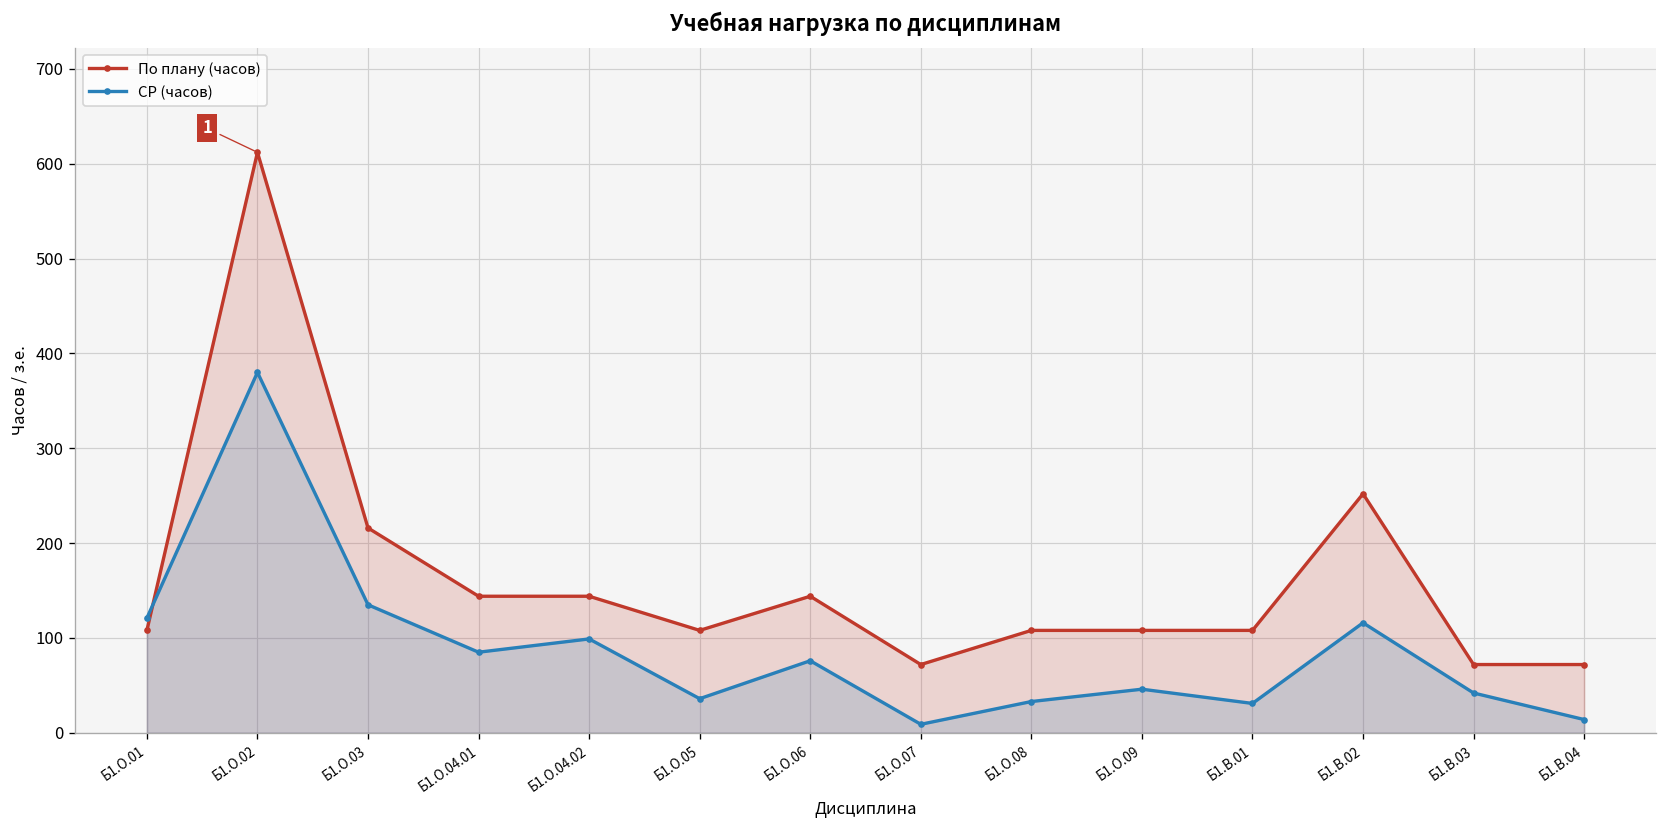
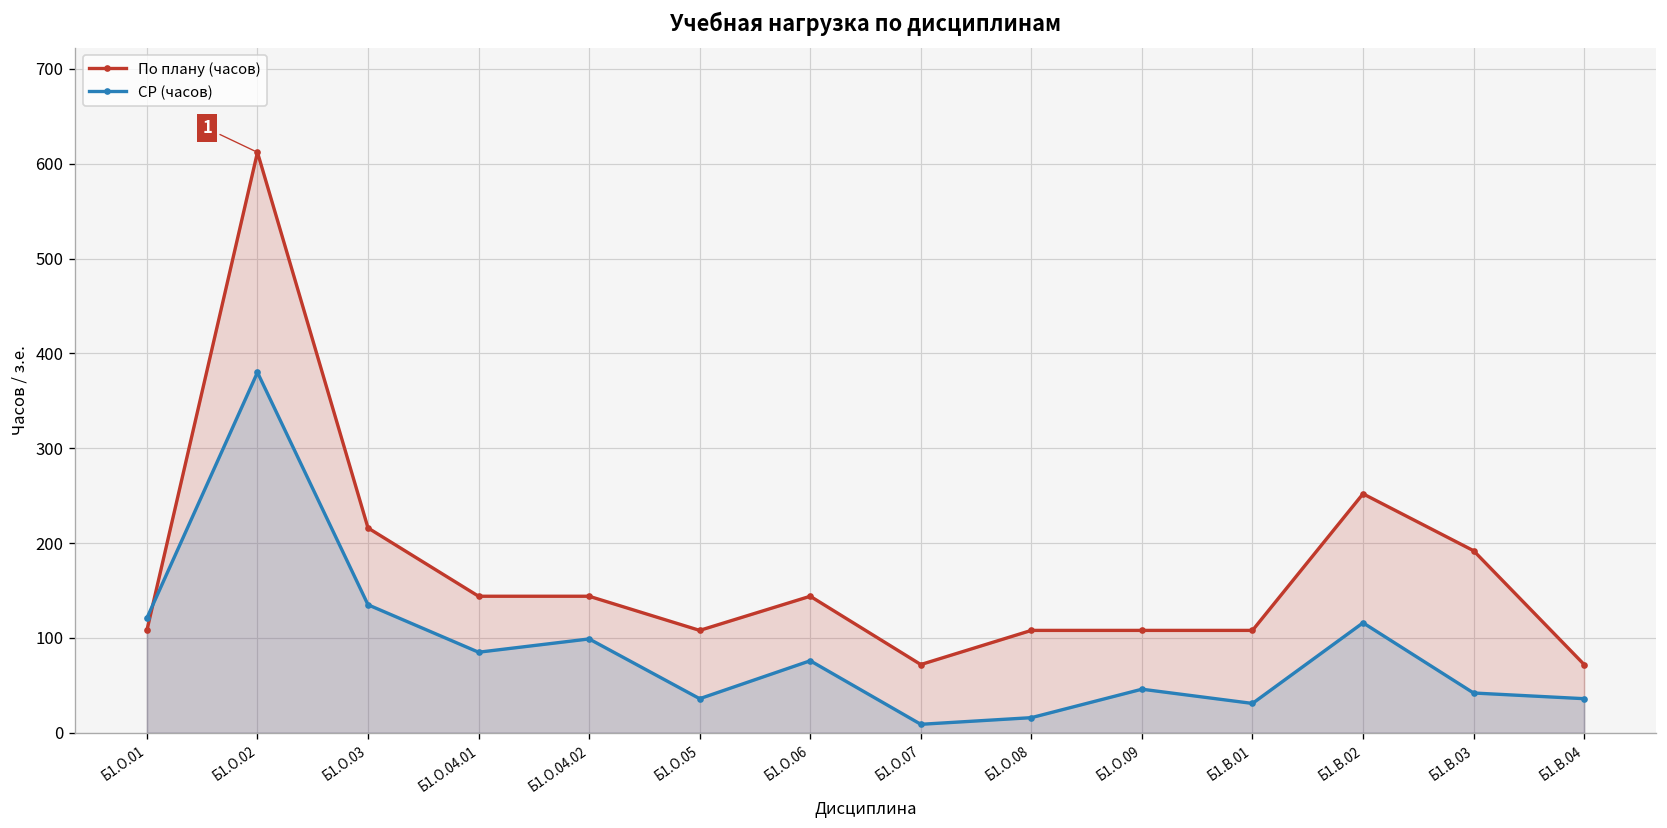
СР (часов), Б1.О.08: 30 -> 20
По плану (часов), Б1.В.03: 70 -> 190
СР (часов), Б1.В.04: 10 -> 40
